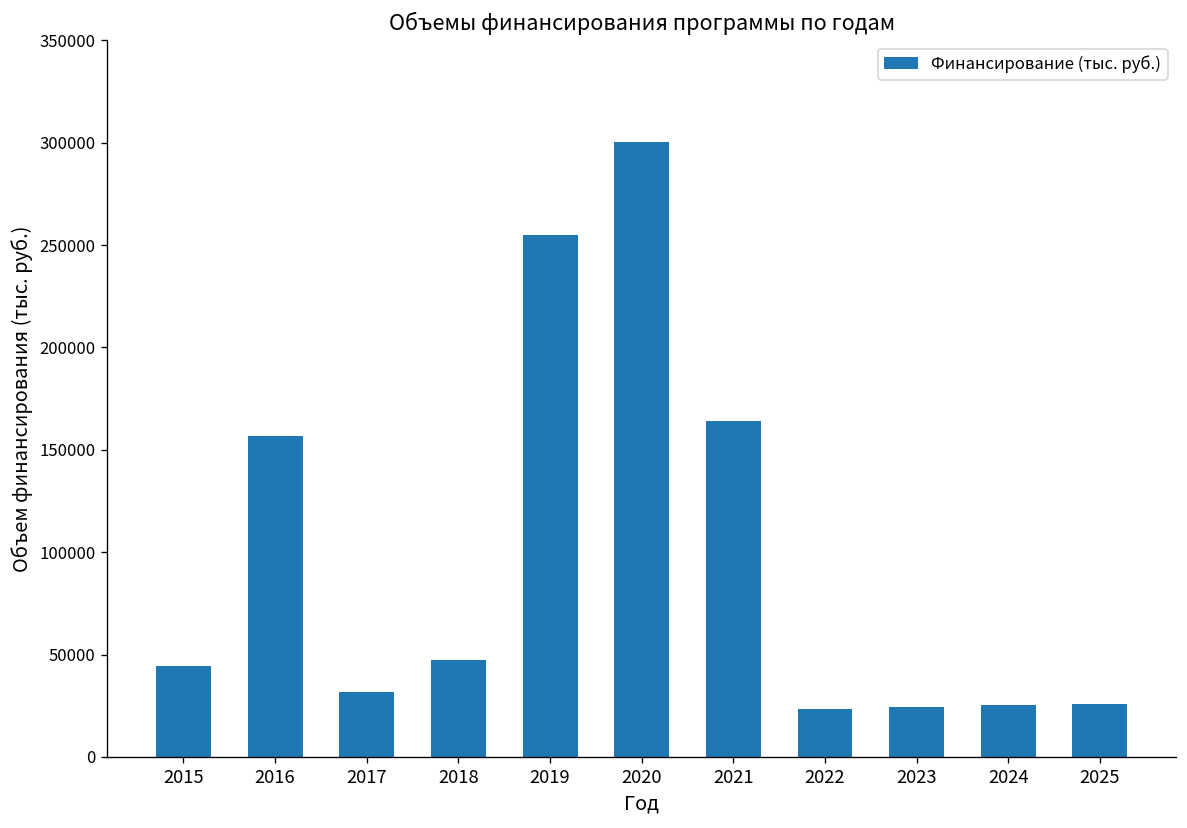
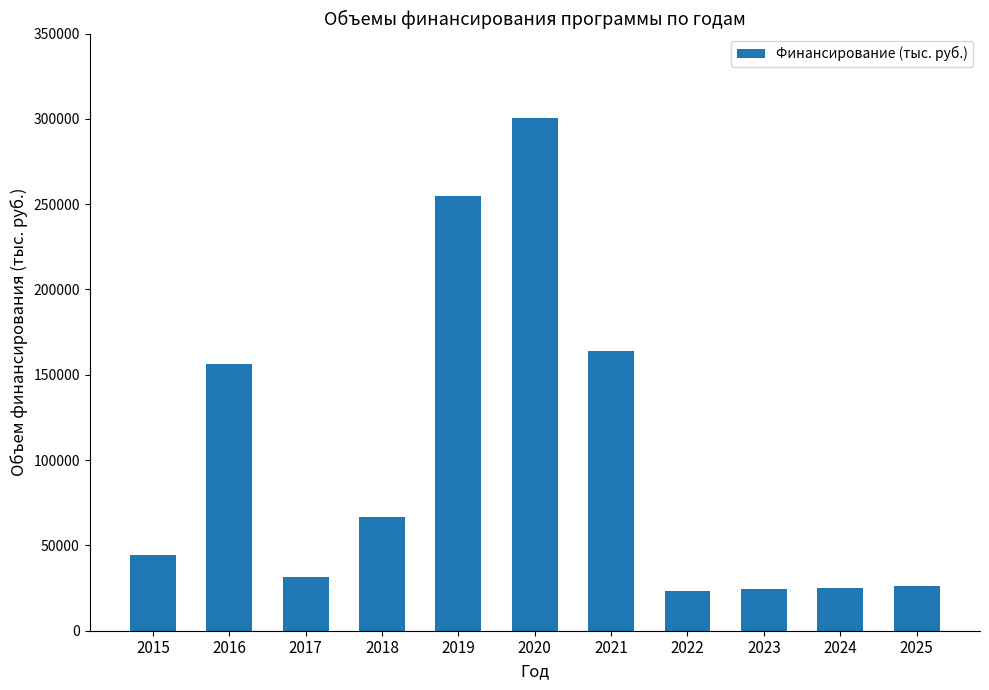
2018: 48000 -> 67000
